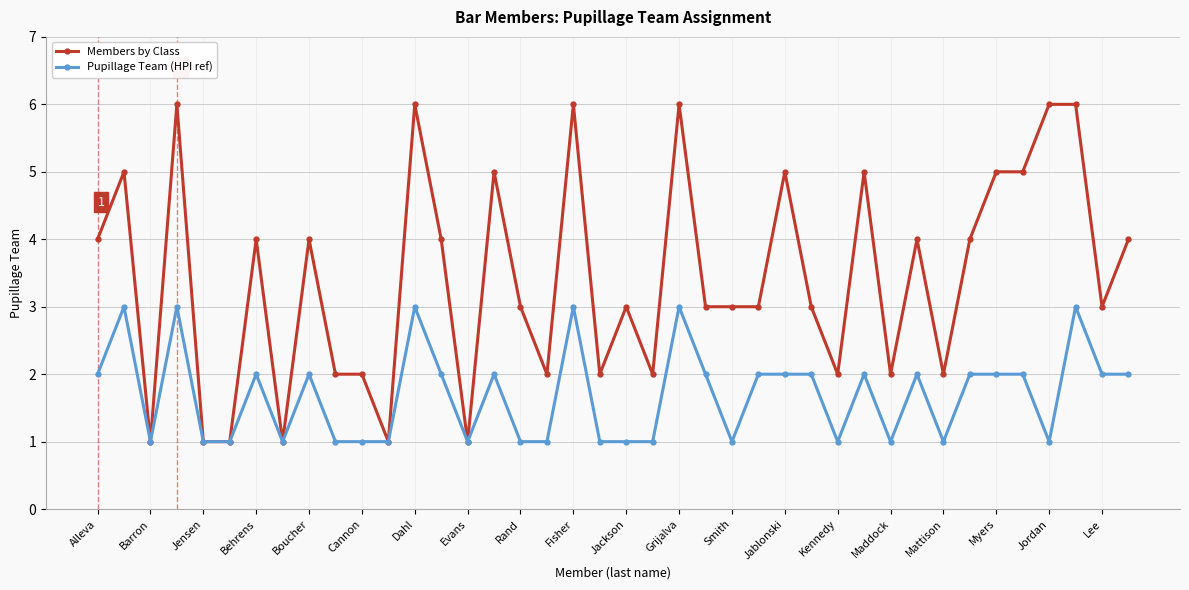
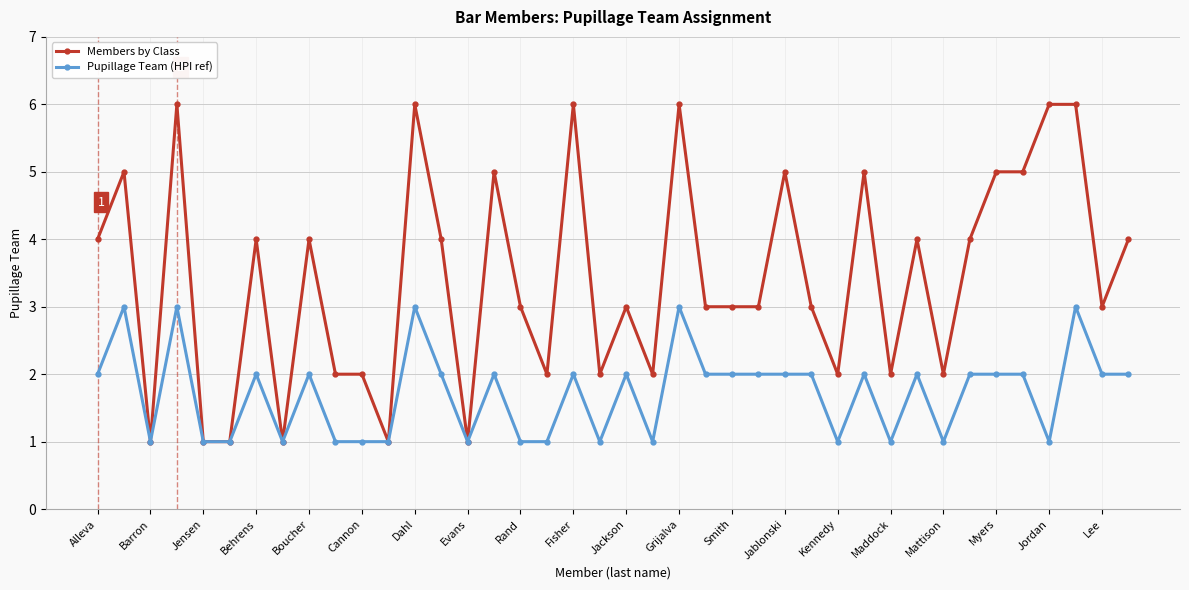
Pupillage Team (HPI ref), Fisher: 3 -> 2
Pupillage Team (HPI ref), Jackson: 1 -> 2
Pupillage Team (HPI ref), Smith: 1 -> 2
